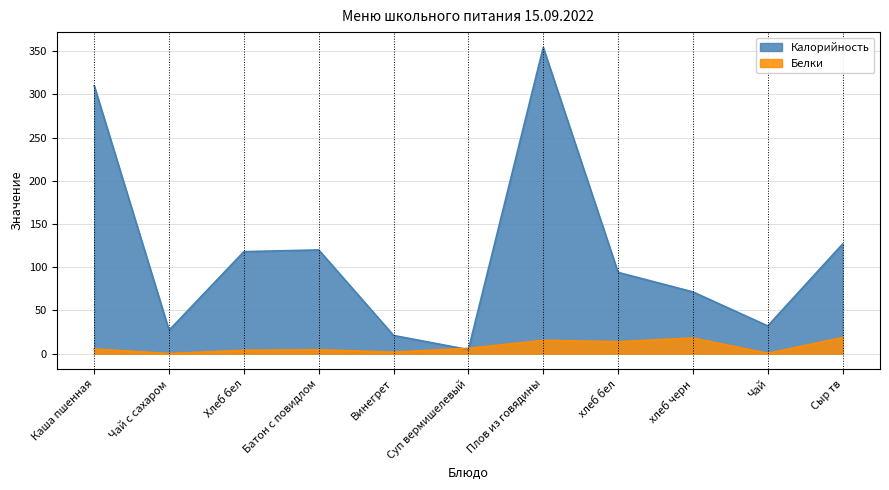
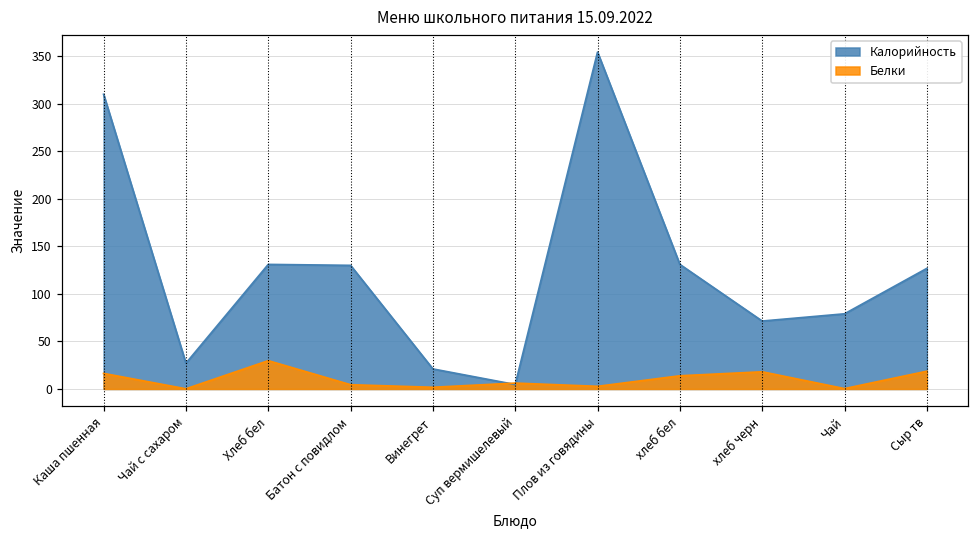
Белки, Каша пшенная: 10 -> 20
Калорийность, Хлеб бел: 120 -> 130
Белки, Хлеб бел: 0 -> 30
Калорийность, Батон с повидлом: 120 -> 130
Белки, Плов из говядины: 20 -> 0
Калорийность, хлеб бел: 90 -> 130
Калорийность, Чай: 30 -> 80
